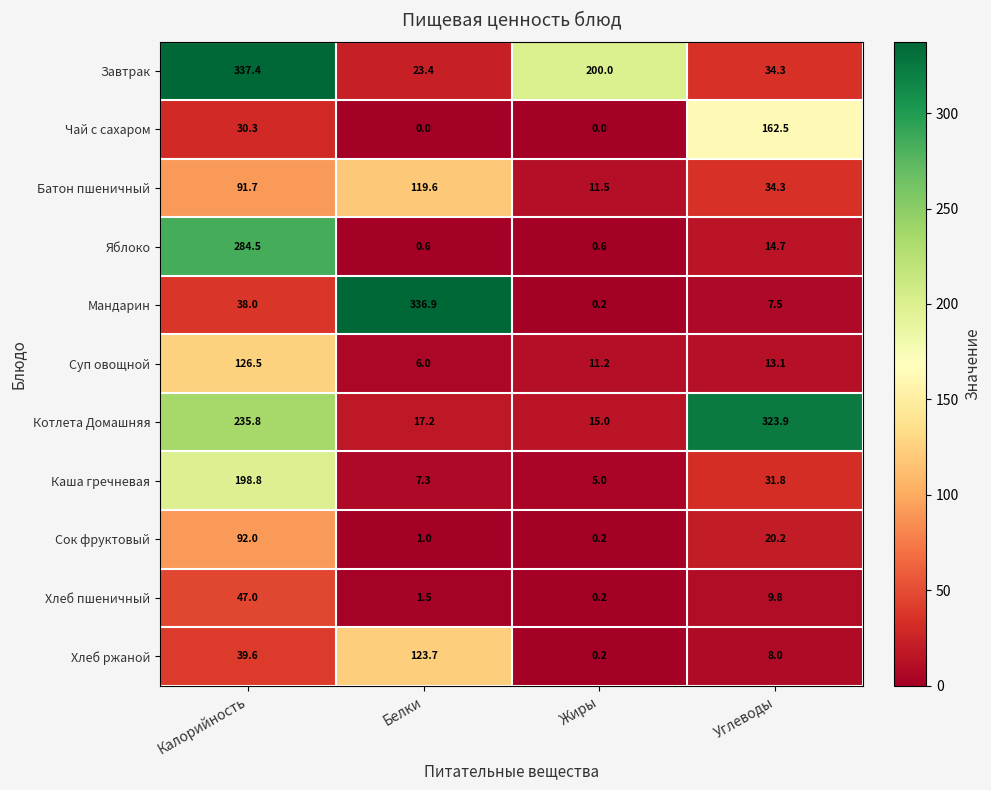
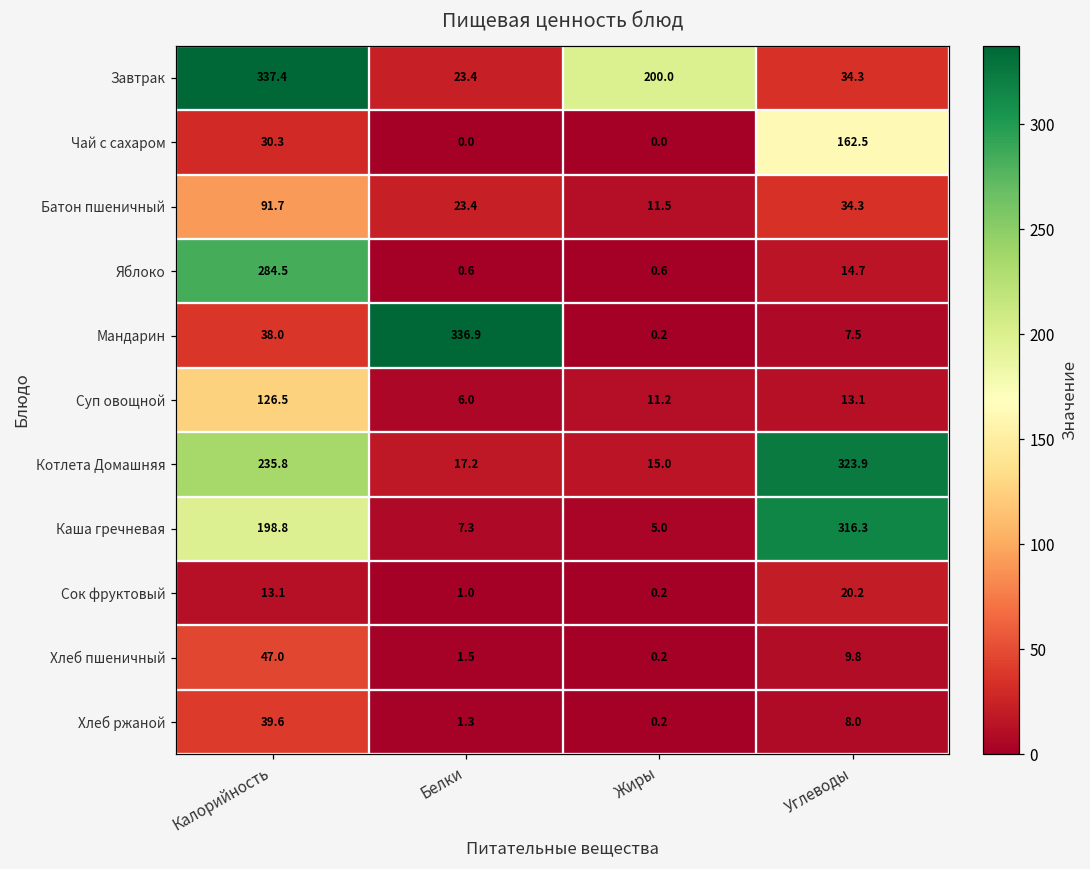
Батон пшеничный, Белки: 119.6 -> 23.4
Каша гречневая, Углеводы: 31.8 -> 316.3
Сок фруктовый, Калорийность: 92.0 -> 13.1
Хлеб ржаной, Белки: 123.7 -> 1.3
